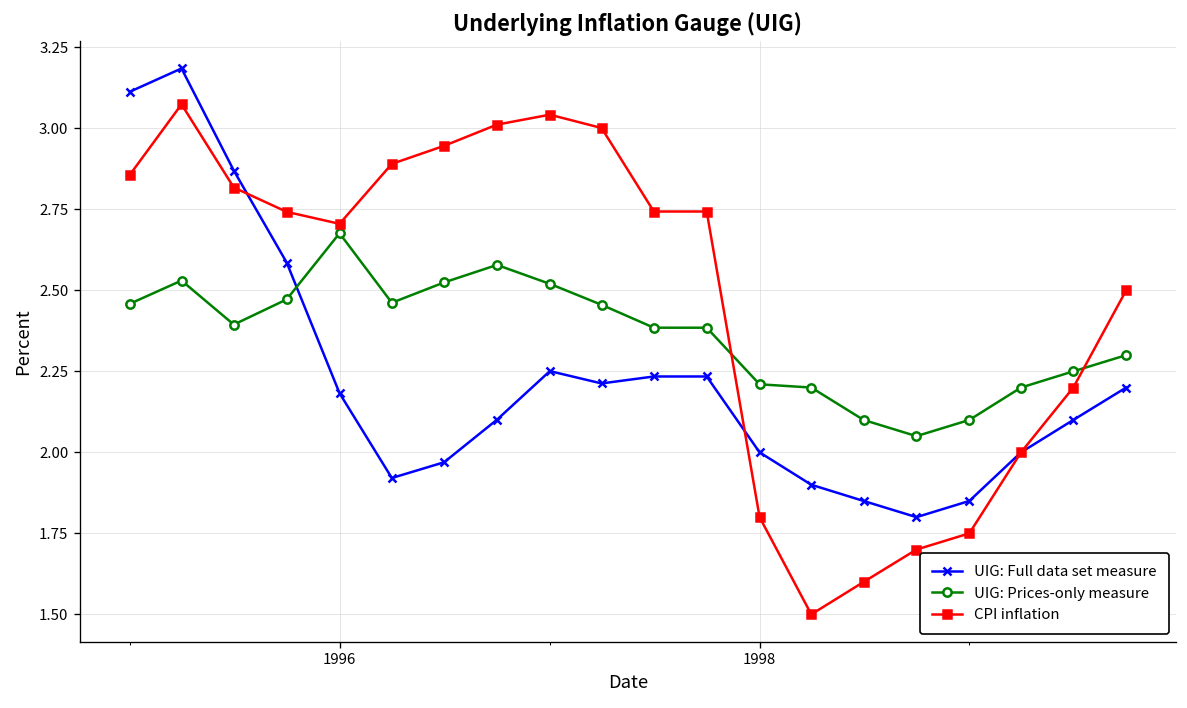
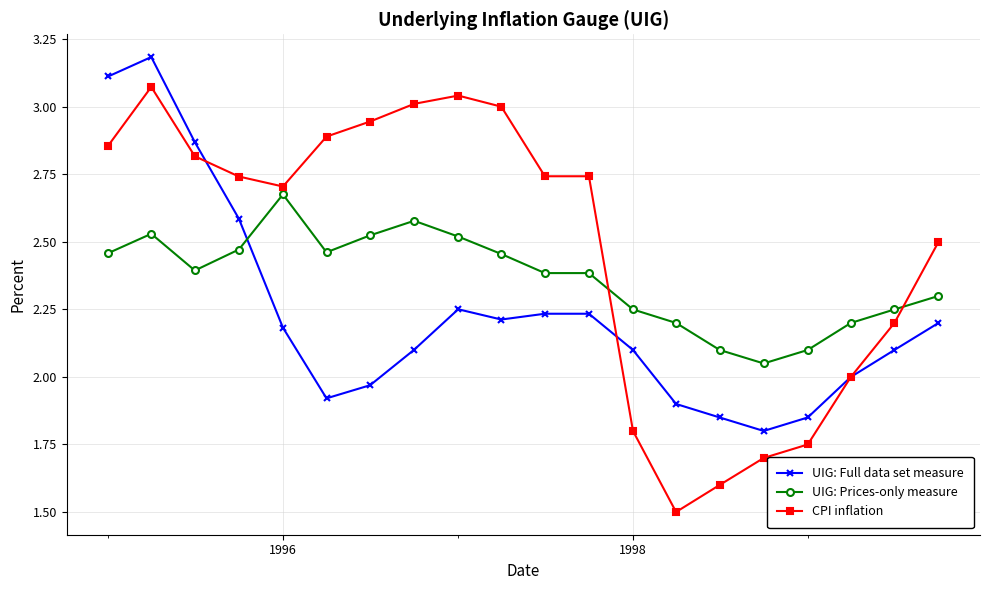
UIG: Full data set measure, 1998: 2.0 -> 2.1
UIG: Prices-only measure, 1998: 2.21 -> 2.25
